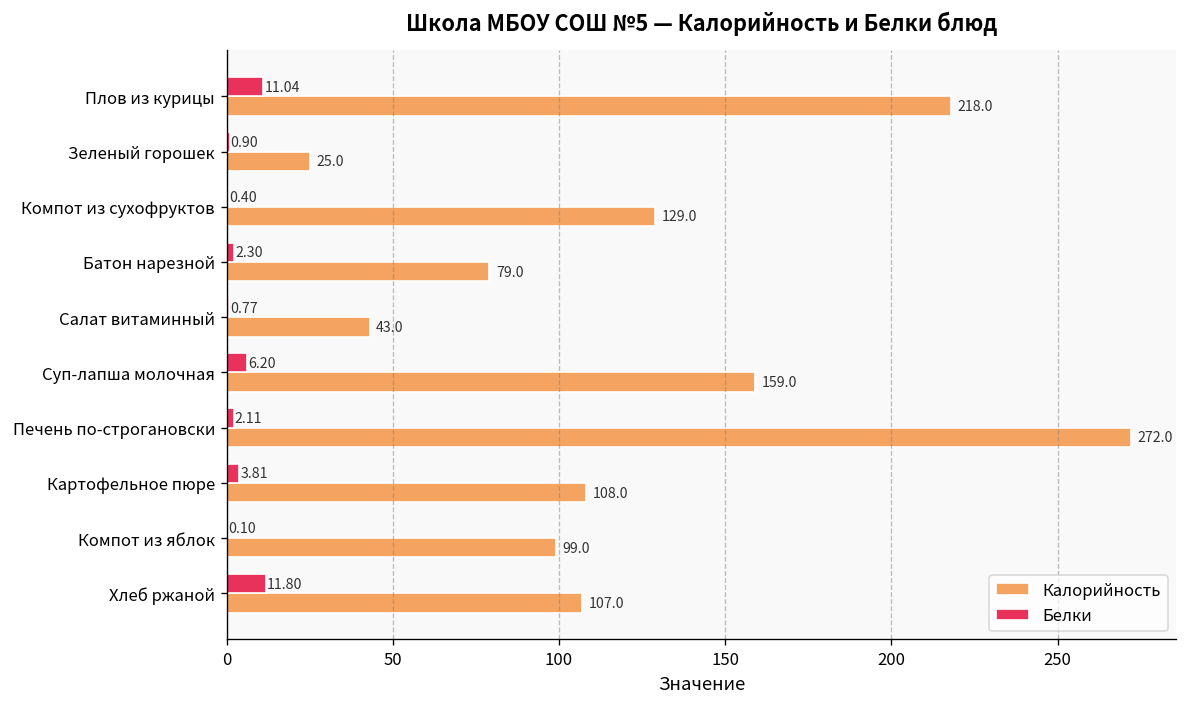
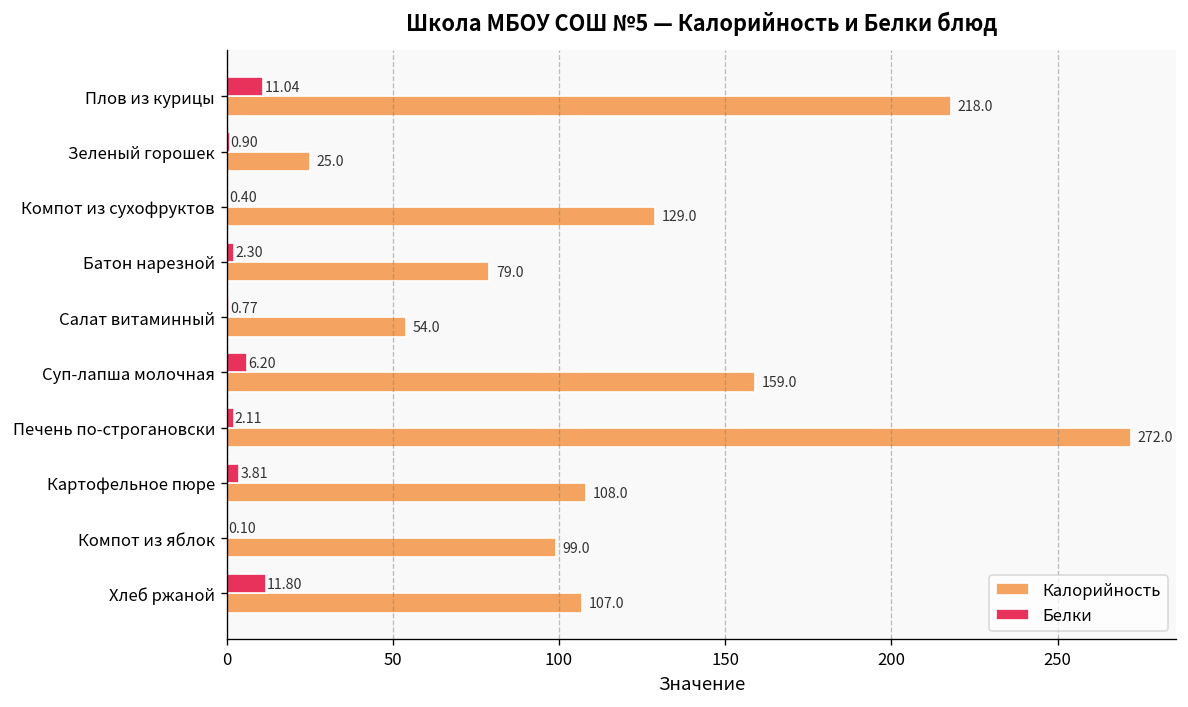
Калорийность, Салат витаминный: 43.0 -> 54.0
